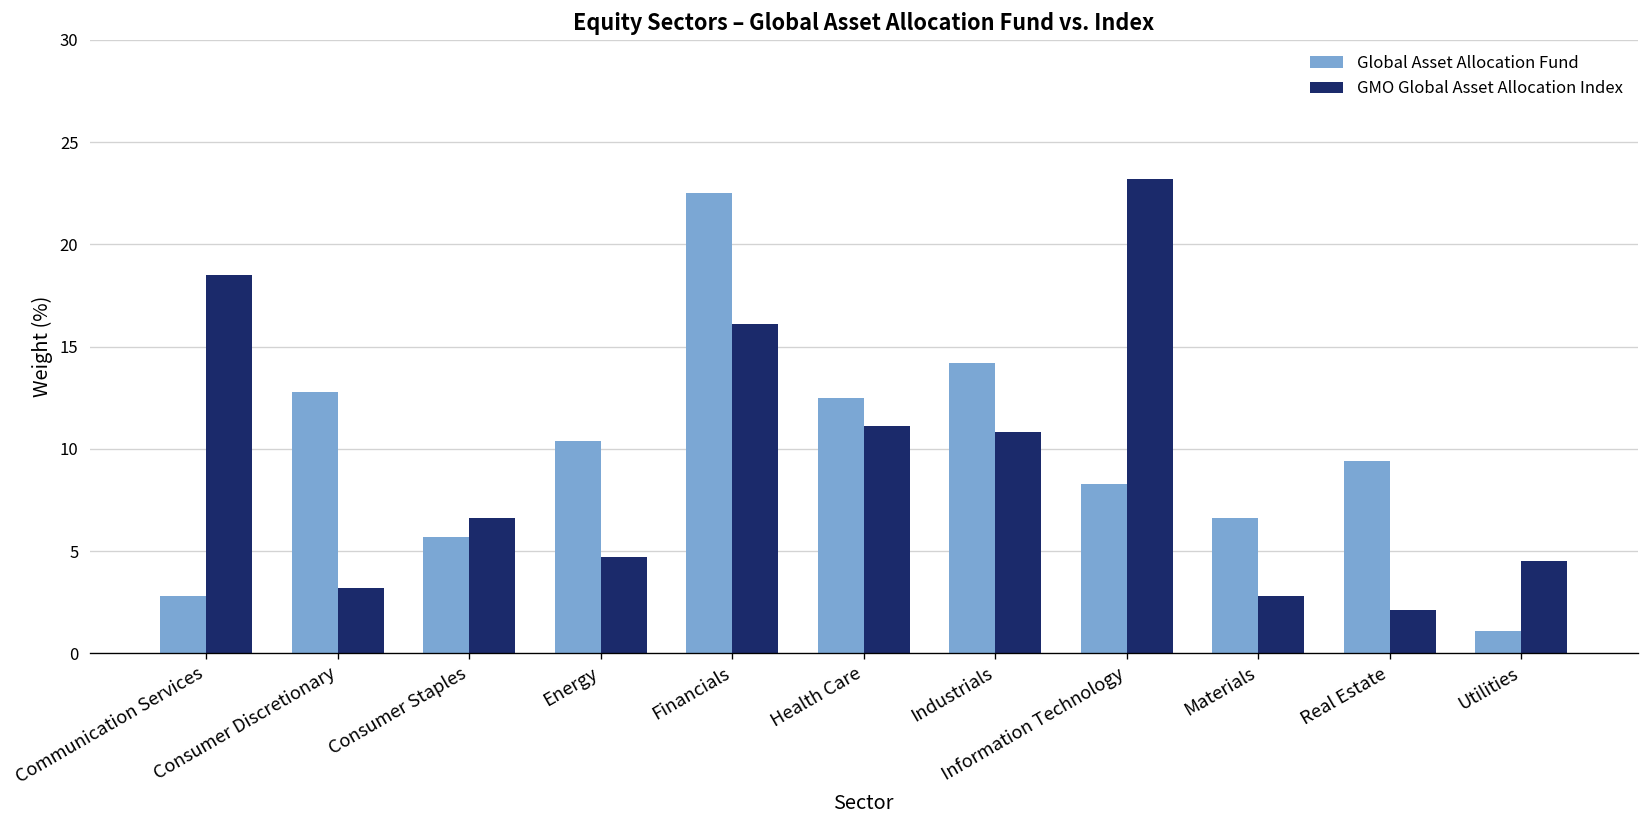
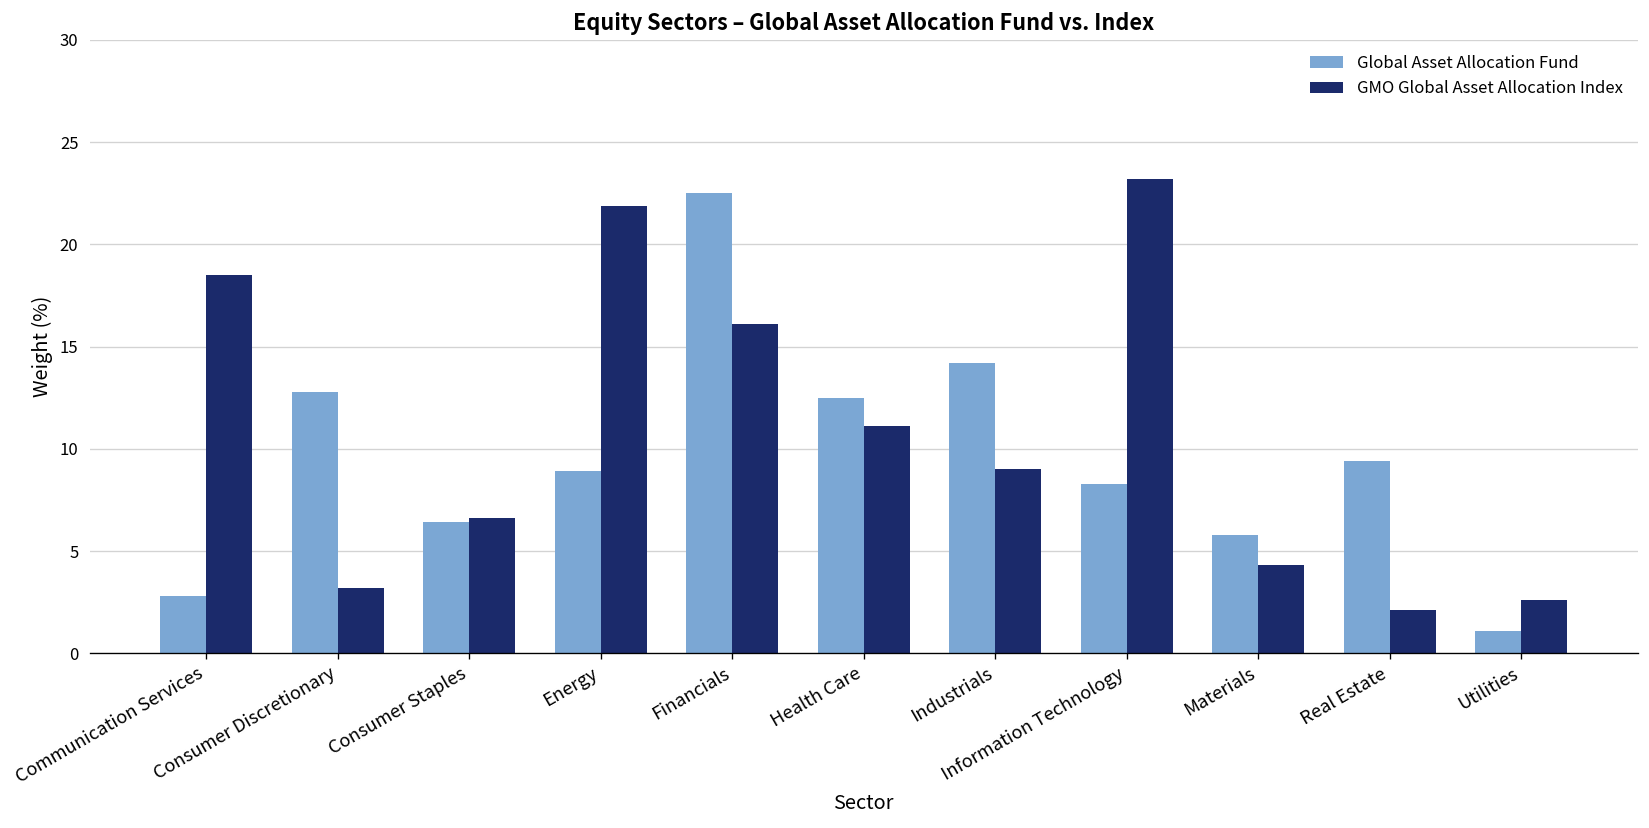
Global Asset Allocation Fund, Consumer Staples: 5.7 -> 6.4
Global Asset Allocation Fund, Energy: 10.4 -> 8.9
GMO Global Asset Allocation Index, Energy: 4.7 -> 21.9
GMO Global Asset Allocation Index, Industrials: 10.8 -> 9.0
Global Asset Allocation Fund, Materials: 6.6 -> 5.8
GMO Global Asset Allocation Index, Materials: 2.8 -> 4.3
GMO Global Asset Allocation Index, Utilities: 4.5 -> 2.6
